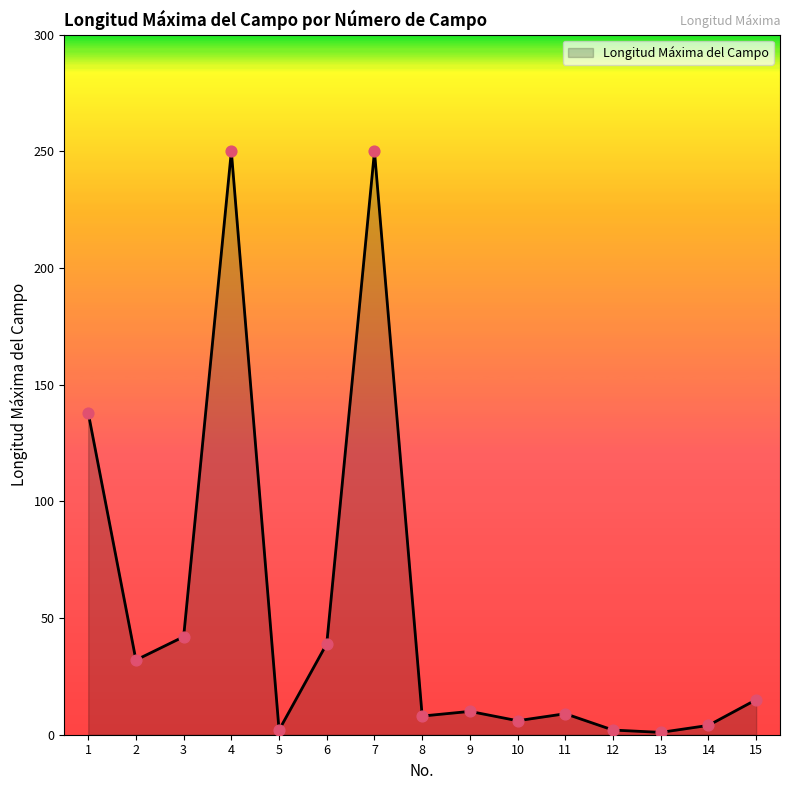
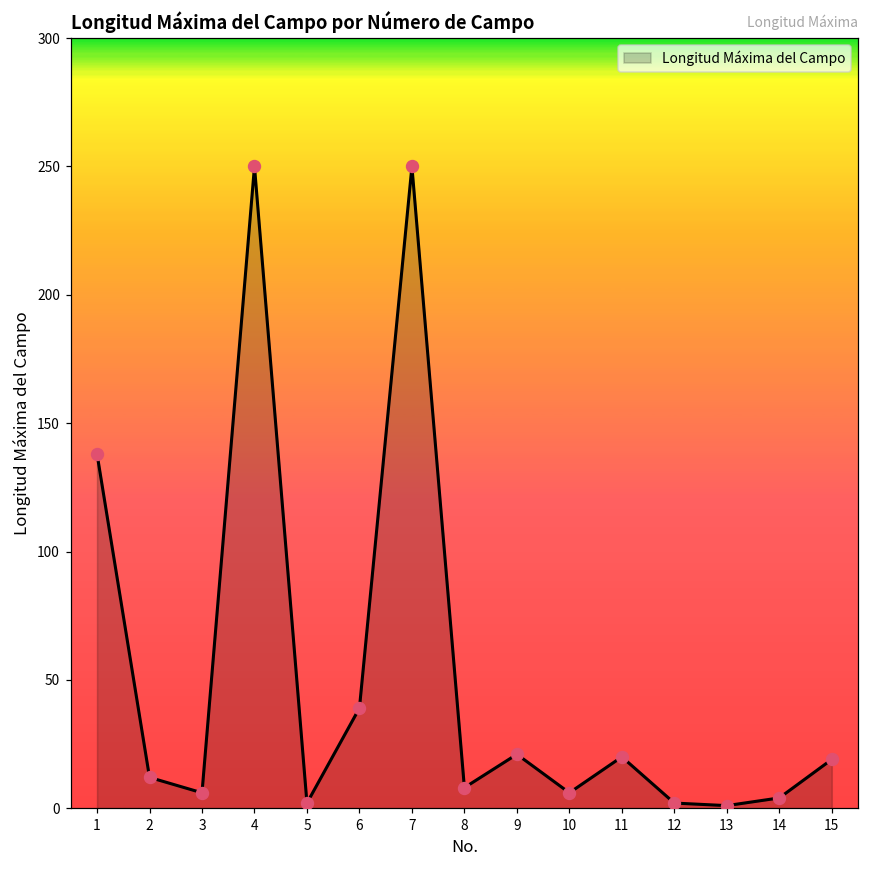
2: 32 -> 12
3: 42 -> 6
9: 10 -> 21
11: 9 -> 20
15: 15 -> 19
